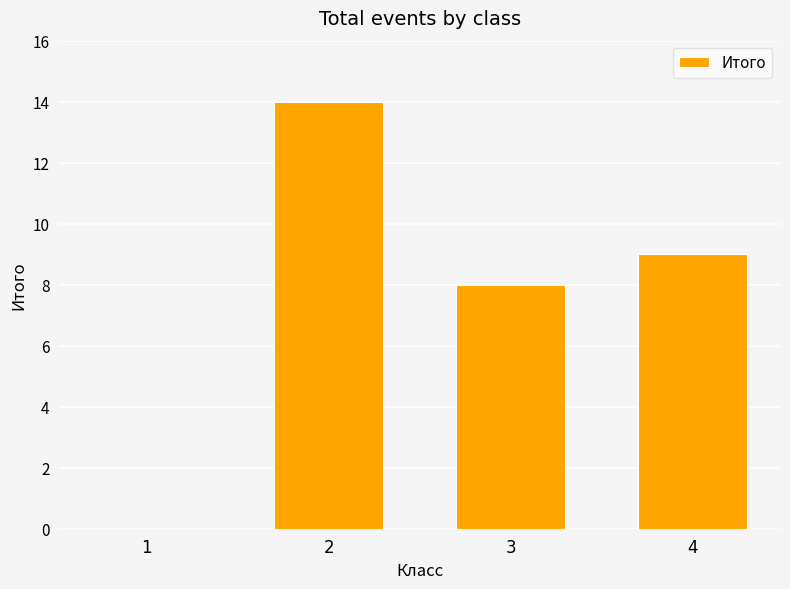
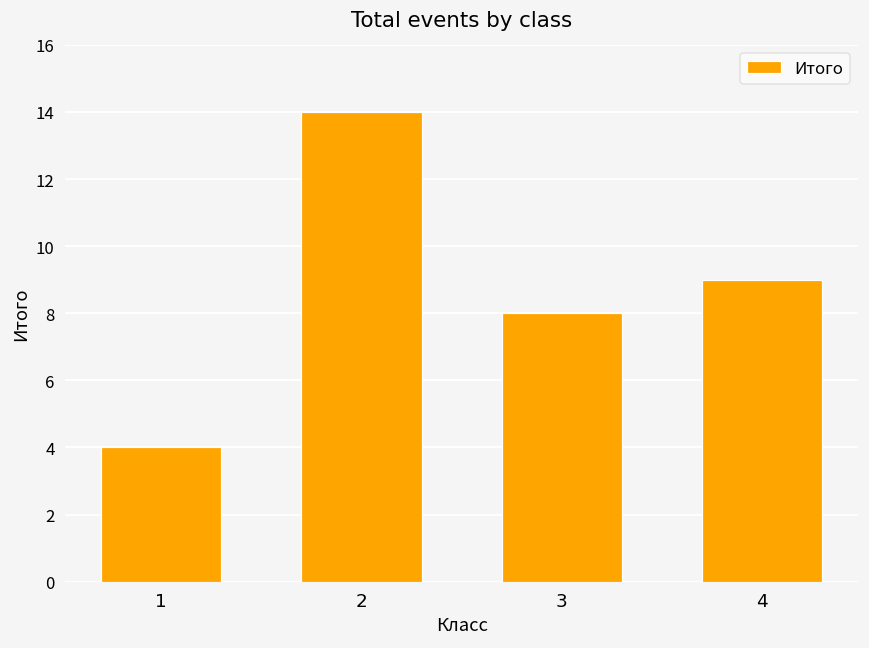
1: 0 -> 4
